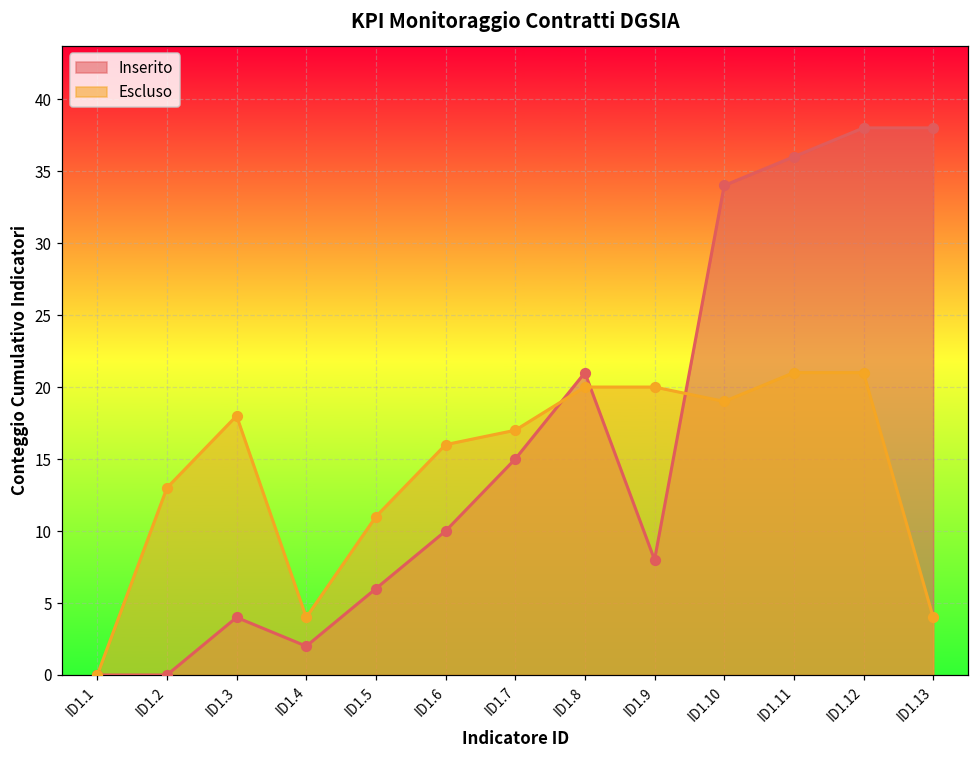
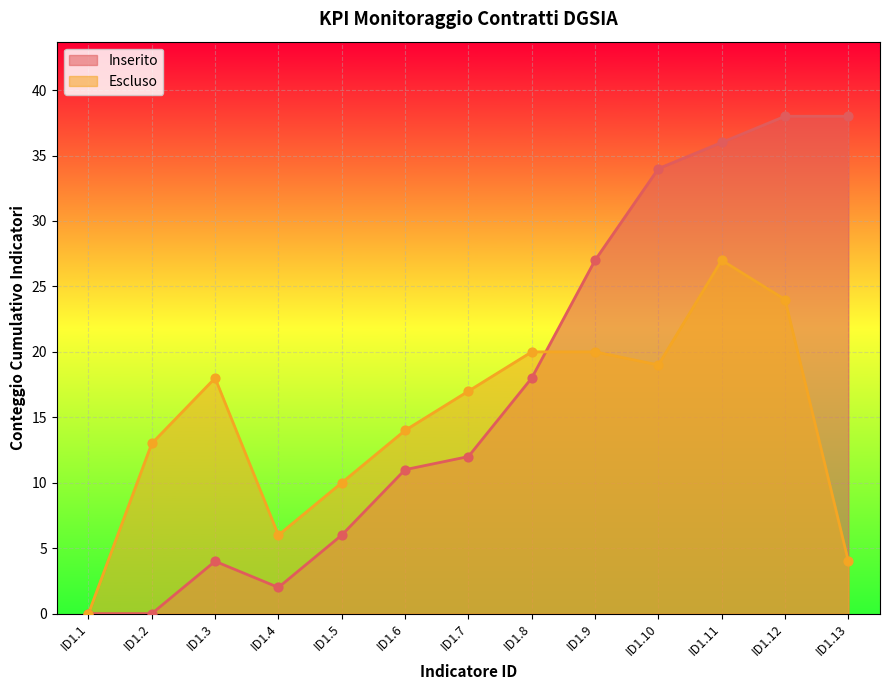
Escluso, ID1.4: 4 -> 6
Escluso, ID1.5: 11 -> 10
Inserito, ID1.6: 10 -> 11
Escluso, ID1.6: 16 -> 14
Inserito, ID1.7: 15 -> 12
Inserito, ID1.8: 21 -> 18
Inserito, ID1.9: 8 -> 27
Escluso, ID1.11: 21 -> 27
Escluso, ID1.12: 21 -> 24
